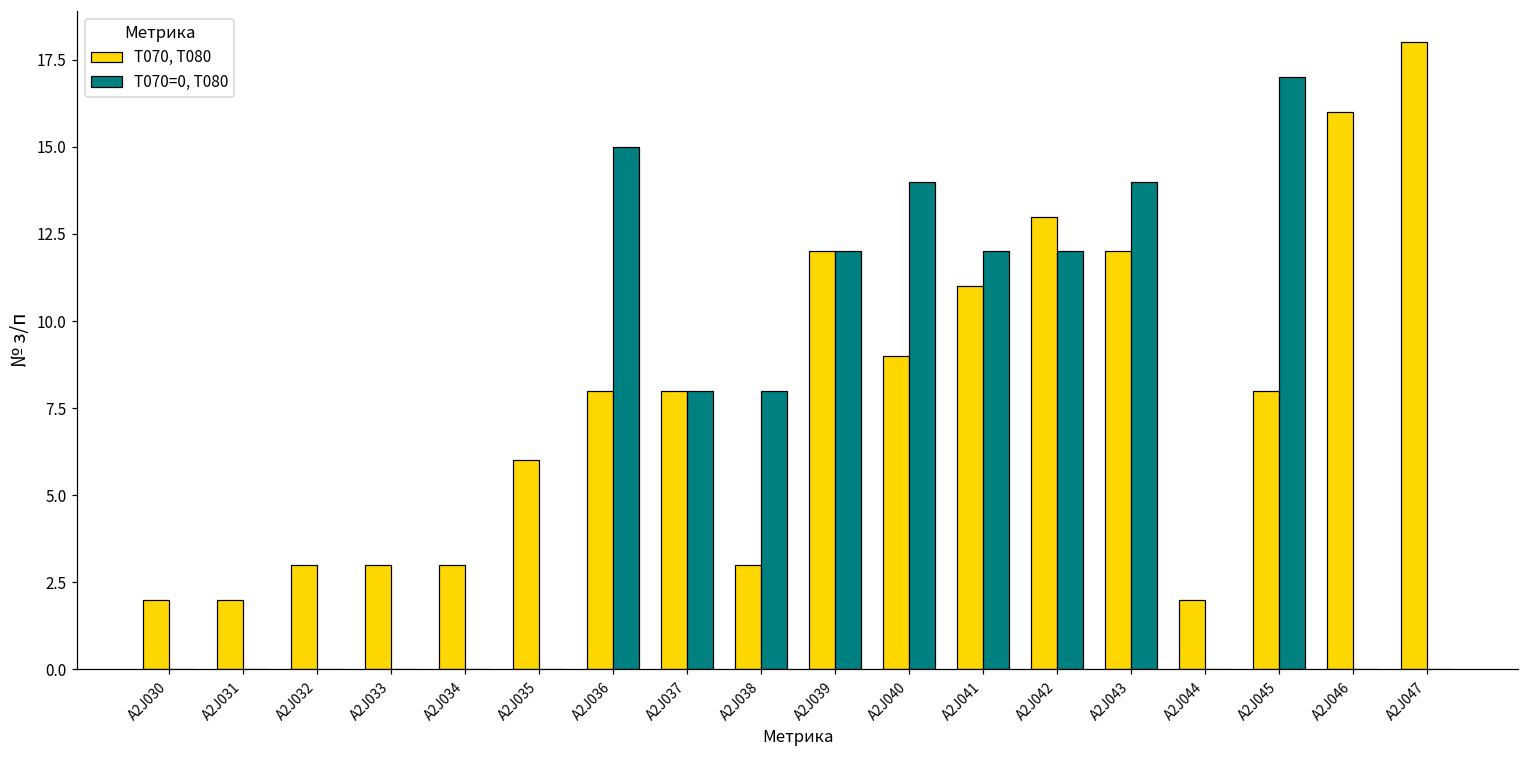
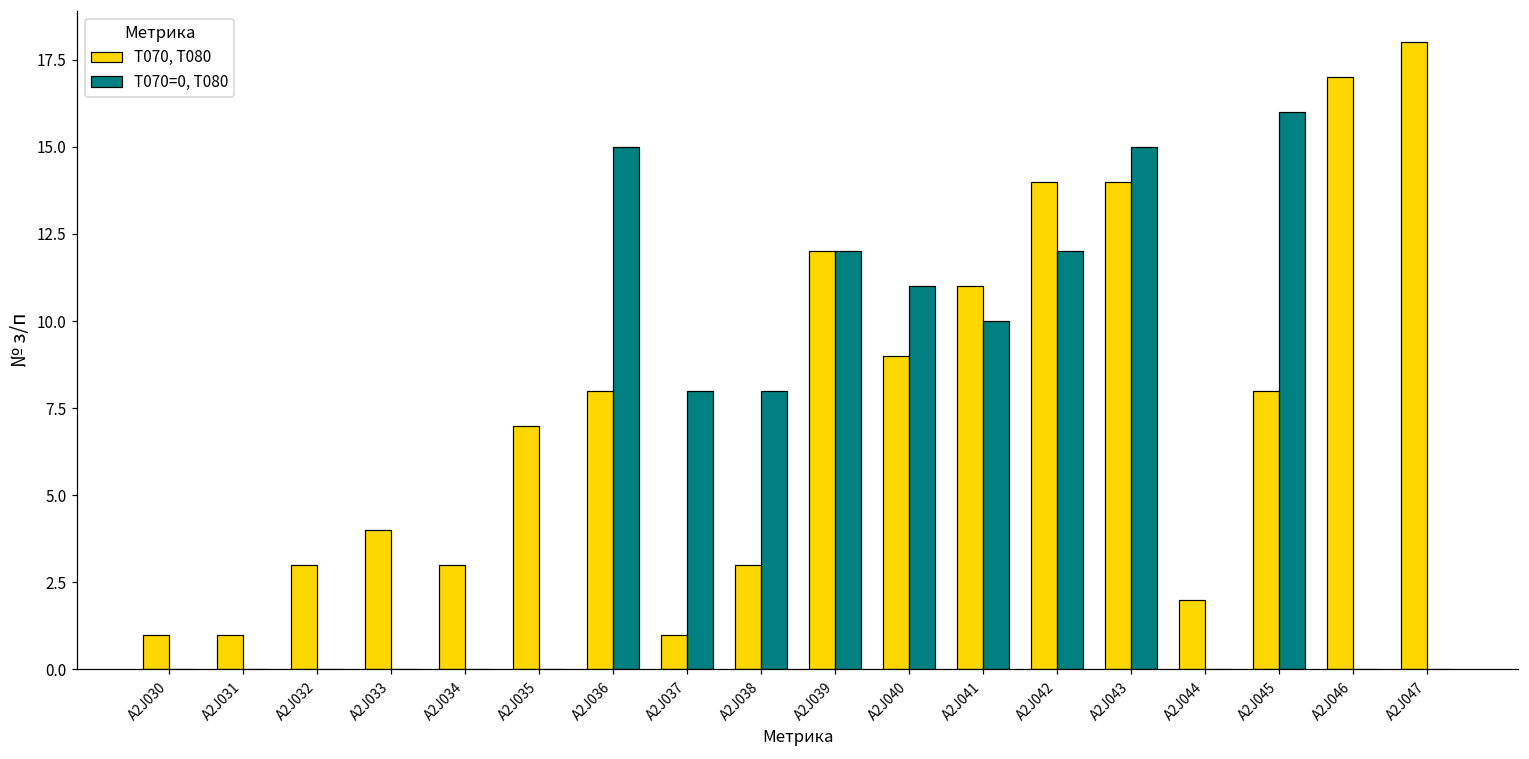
T070, T080, A2J030: 2 -> 1
T070, T080, A2J031: 2 -> 1
T070, T080, A2J033: 3 -> 4
T070, T080, A2J035: 6 -> 7
T070, T080, A2J037: 8 -> 1
T070=0, T080, A2J040: 14 -> 11
T070=0, T080, A2J041: 12 -> 10
T070, T080, A2J042: 13 -> 14
T070, T080, A2J043: 12 -> 14
T070=0, T080, A2J043: 14 -> 15
T070=0, T080, A2J045: 17 -> 16
T070, T080, A2J046: 16 -> 17
